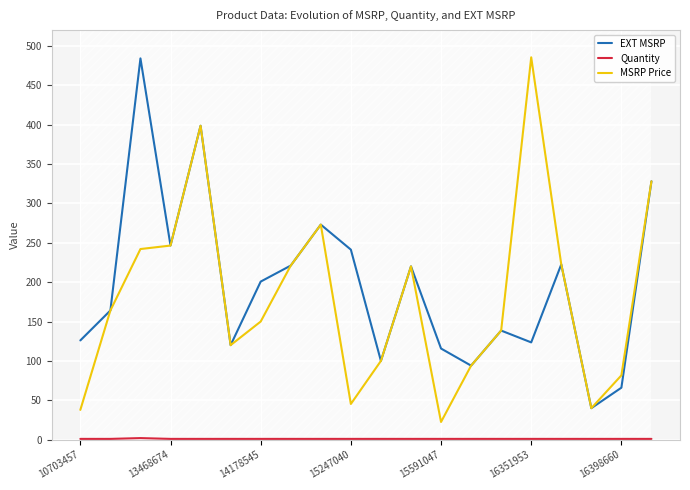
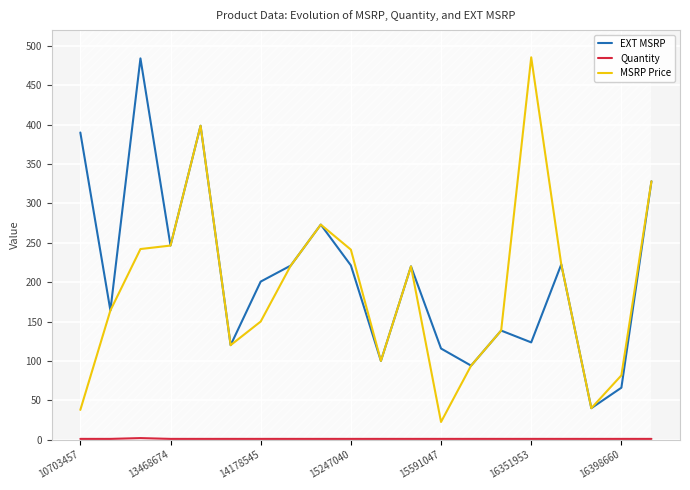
EXT MSRP, 10703457: 130 -> 390
EXT MSRP, 15247040: 240 -> 220
MSRP Price, 15247040: 50 -> 240
